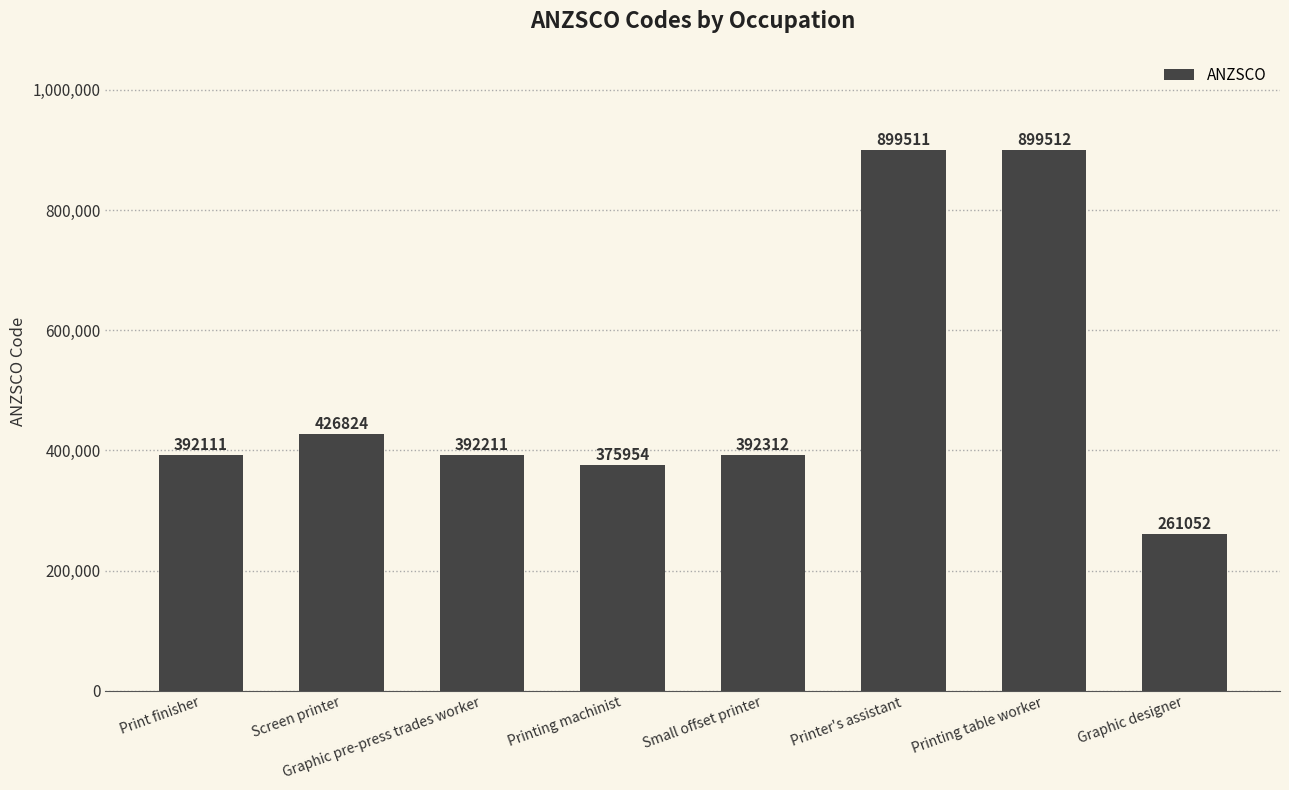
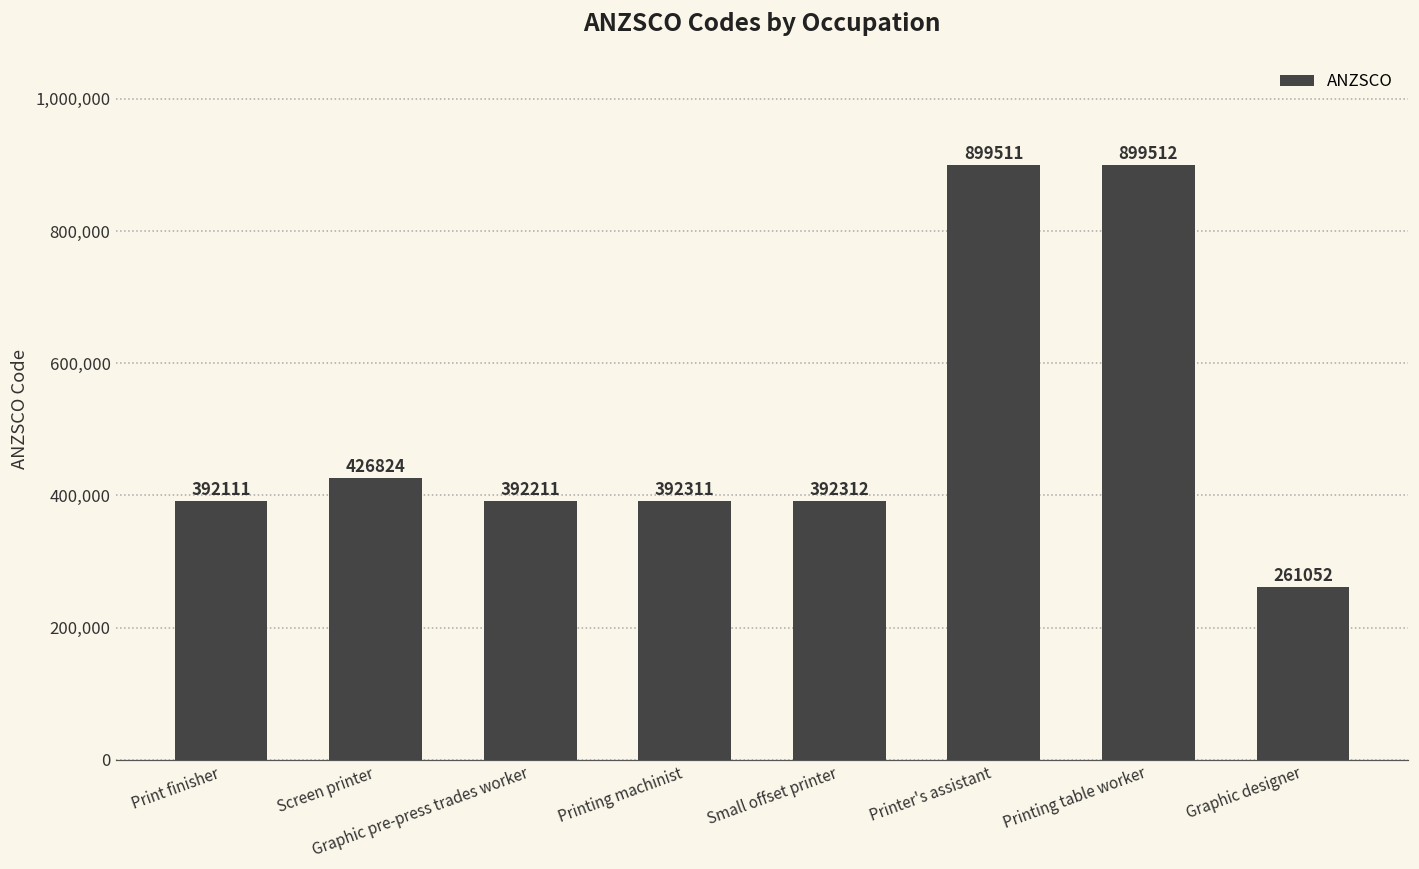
Printing machinist: 375954 -> 392311
